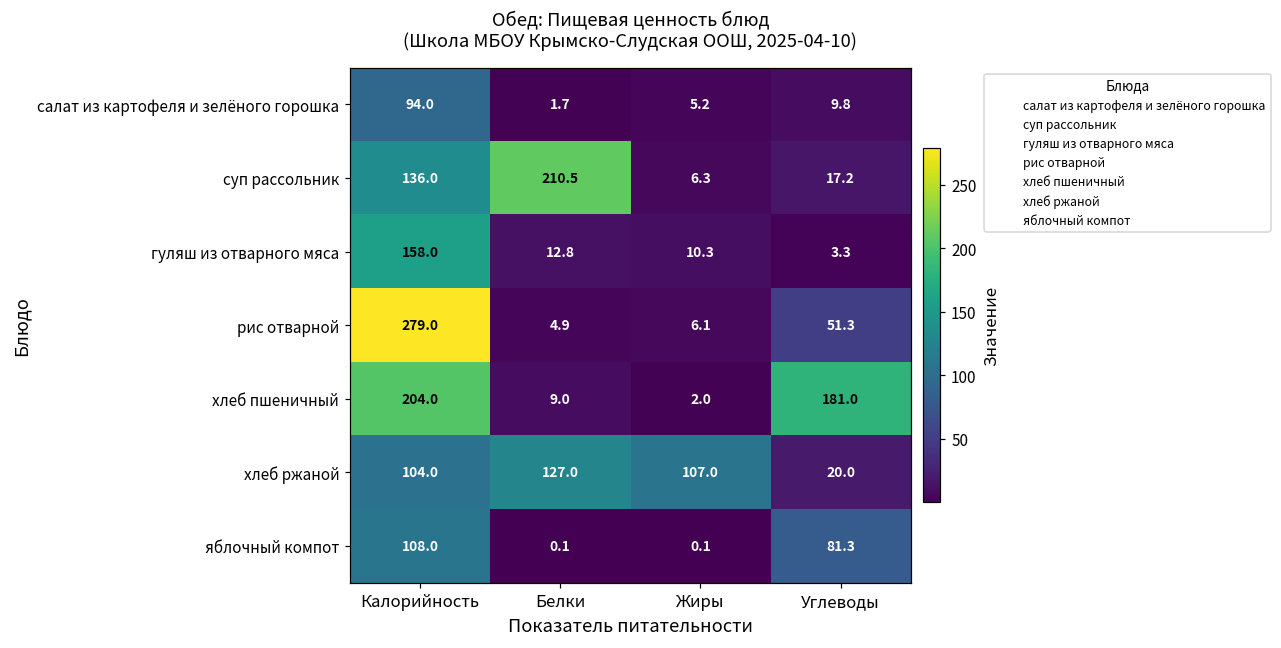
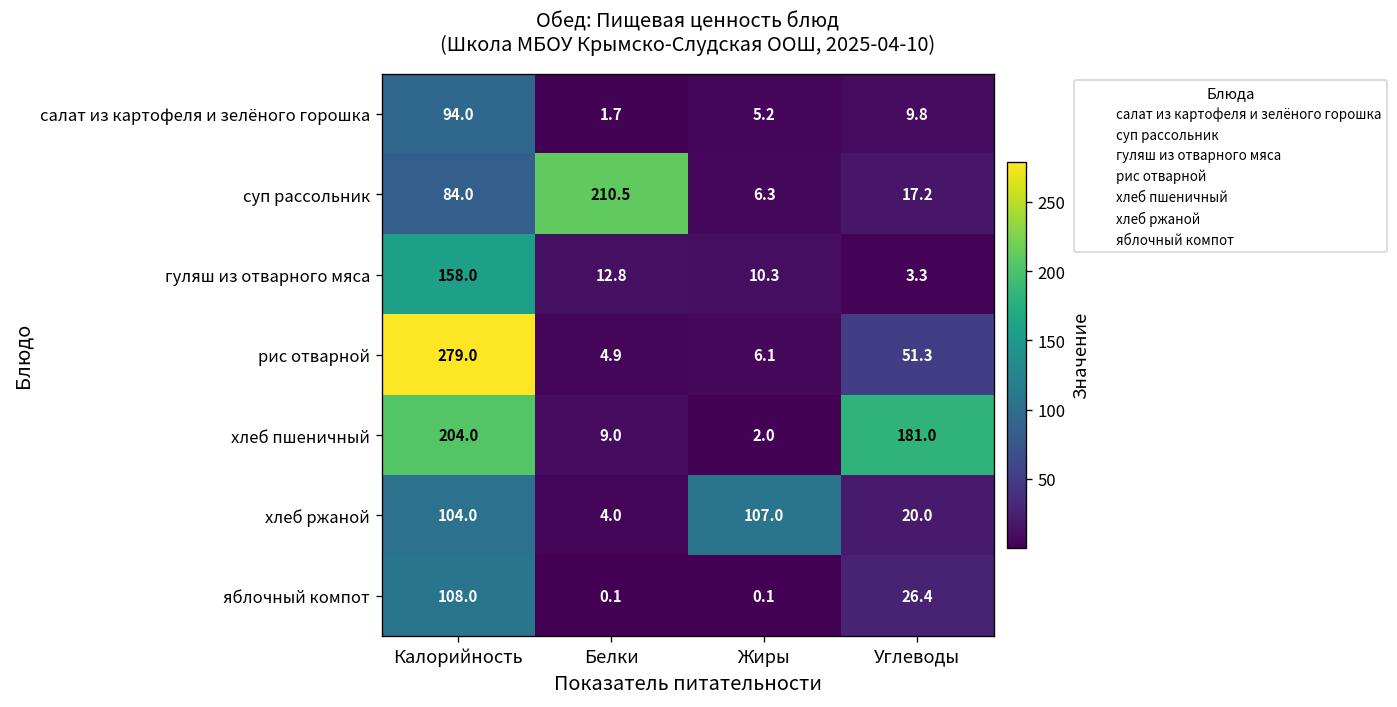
суп рассольник, Калорийность: 136.0 -> 84.0
хлеб ржаной, Белки: 127.0 -> 4.0
яблочный компот, Углеводы: 81.3 -> 26.4
